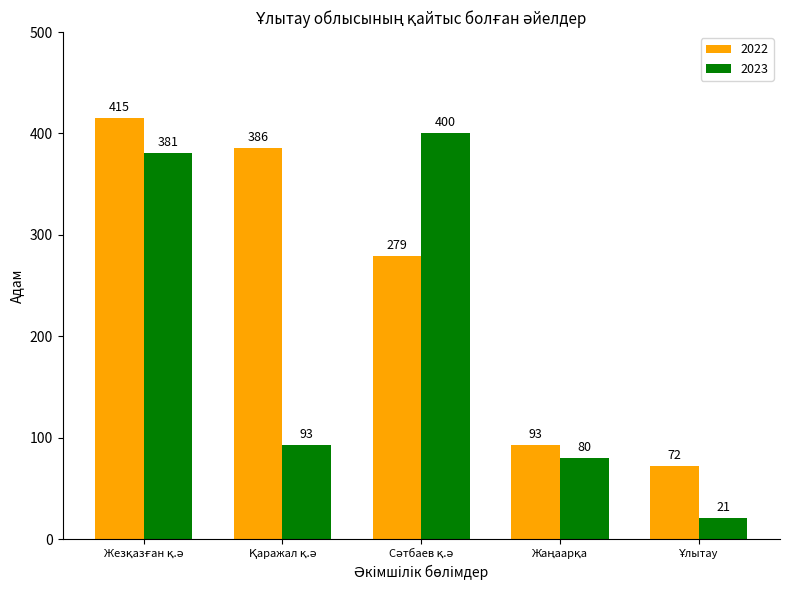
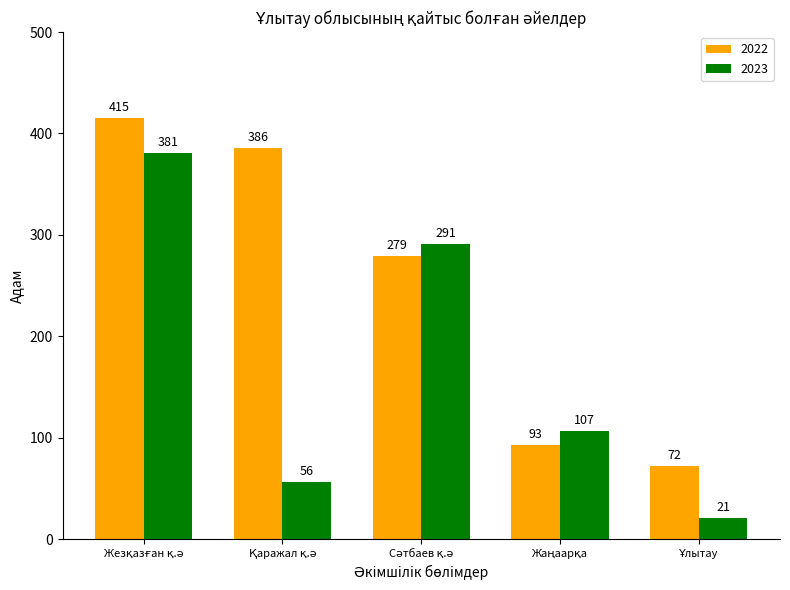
2023, Қаражал қ.ә: 93 -> 56
2023, Сәтбаев қ.ә: 400 -> 291
2023, Жаңаарқа: 80 -> 107
